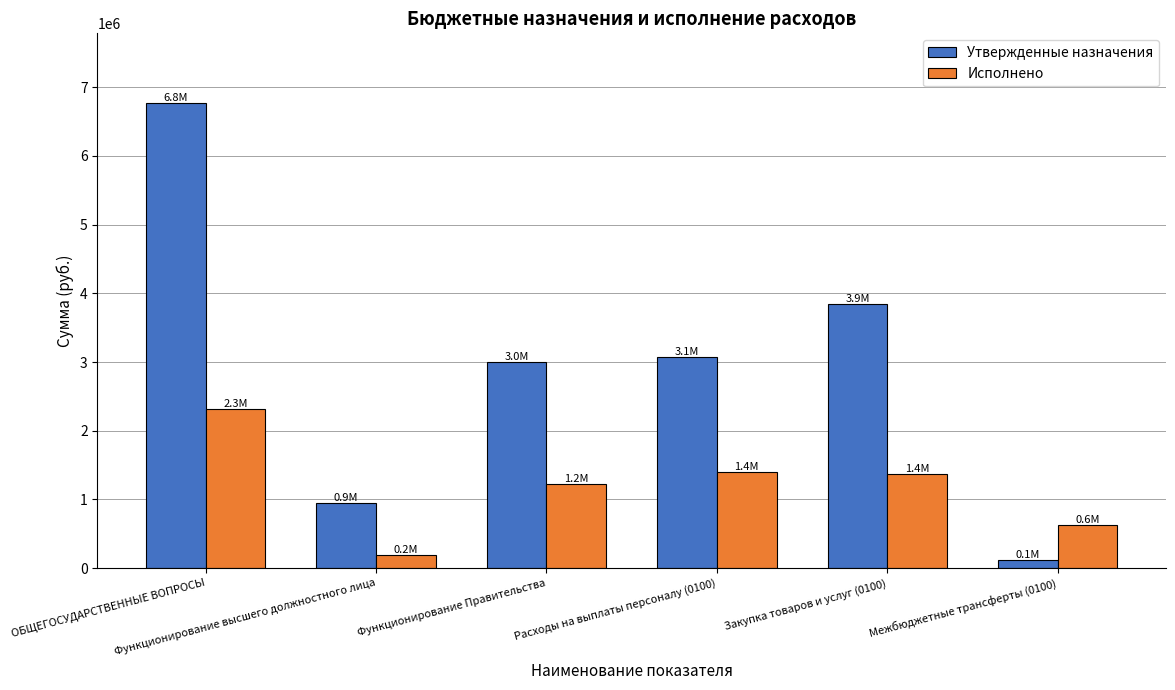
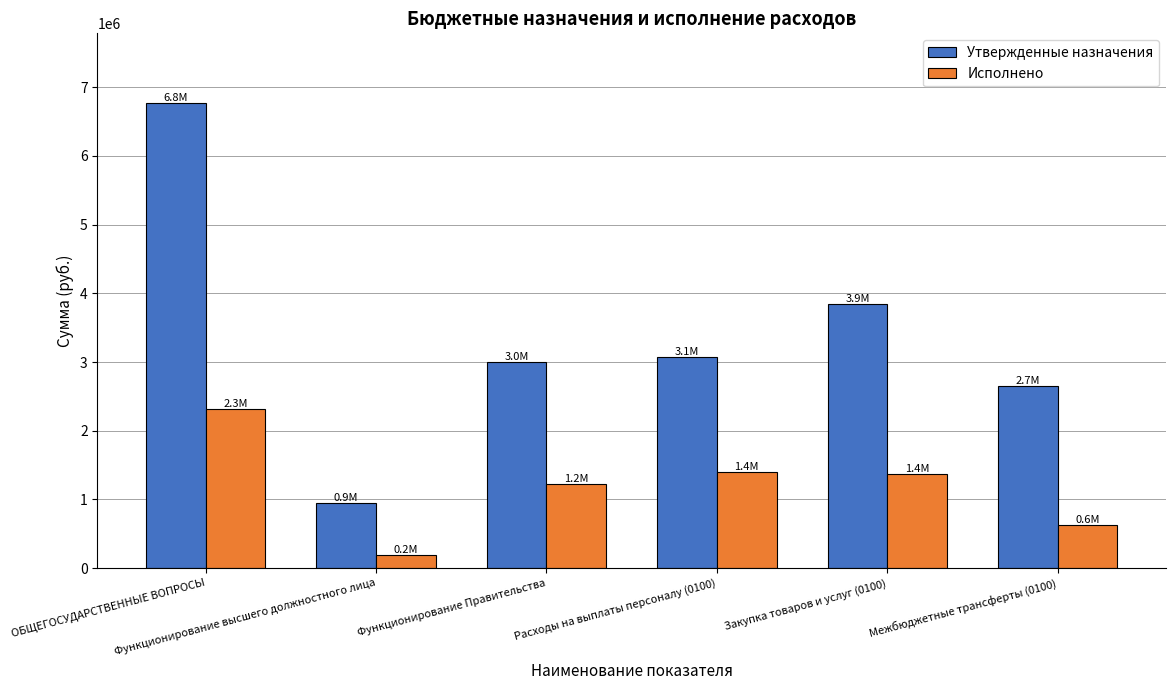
Утвержденные назначения, Межбюджетные трансферты (0100): 0.1M -> 2.7M
